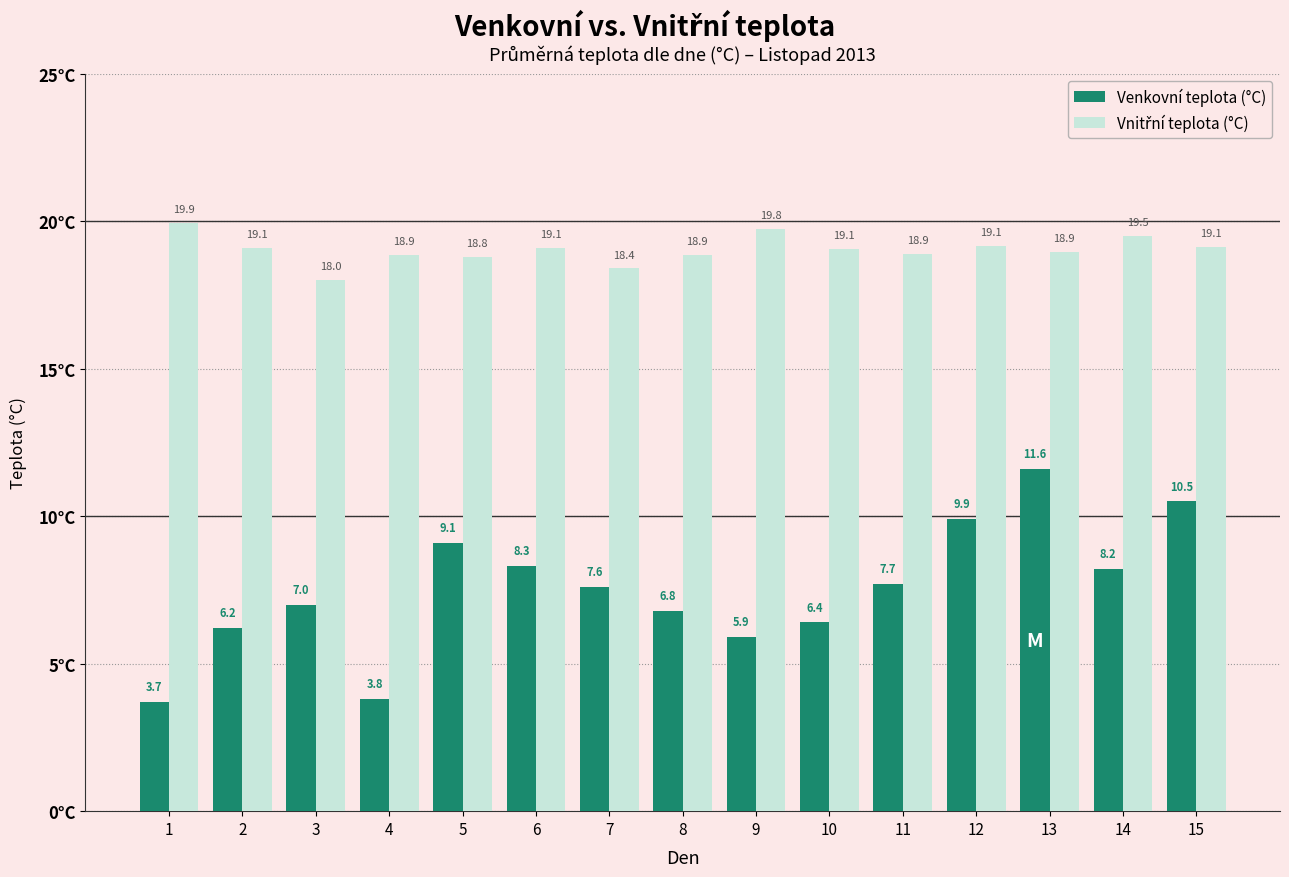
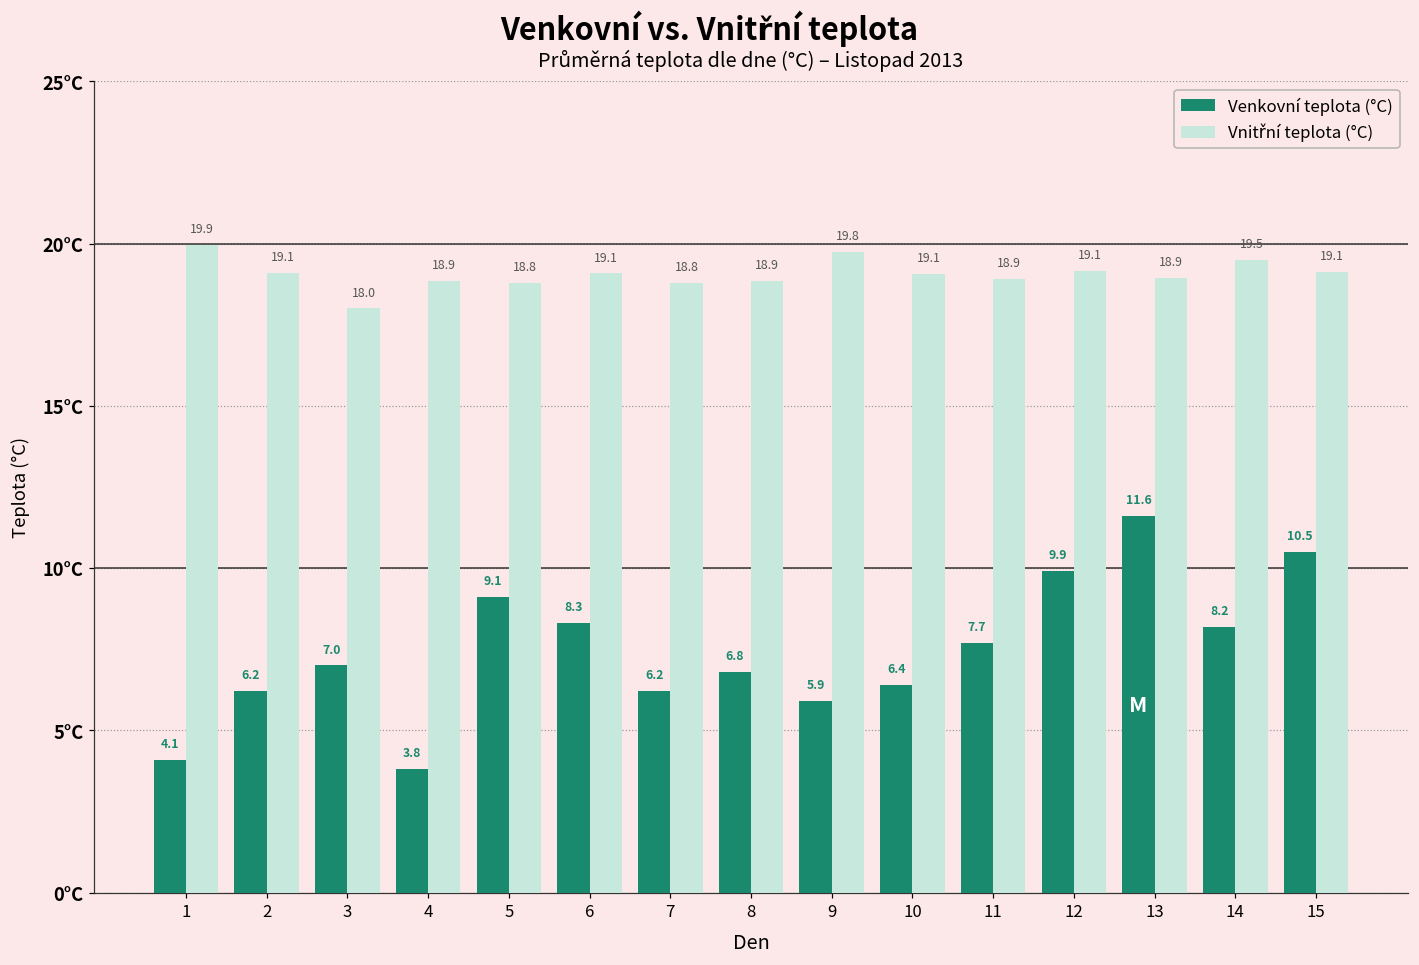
Venkovní teplota (°C), 1: 3.7 -> 4.1
Venkovní teplota (°C), 7: 7.6 -> 6.2
Vnitřní teplota (°C), 7: 18.4 -> 18.8
